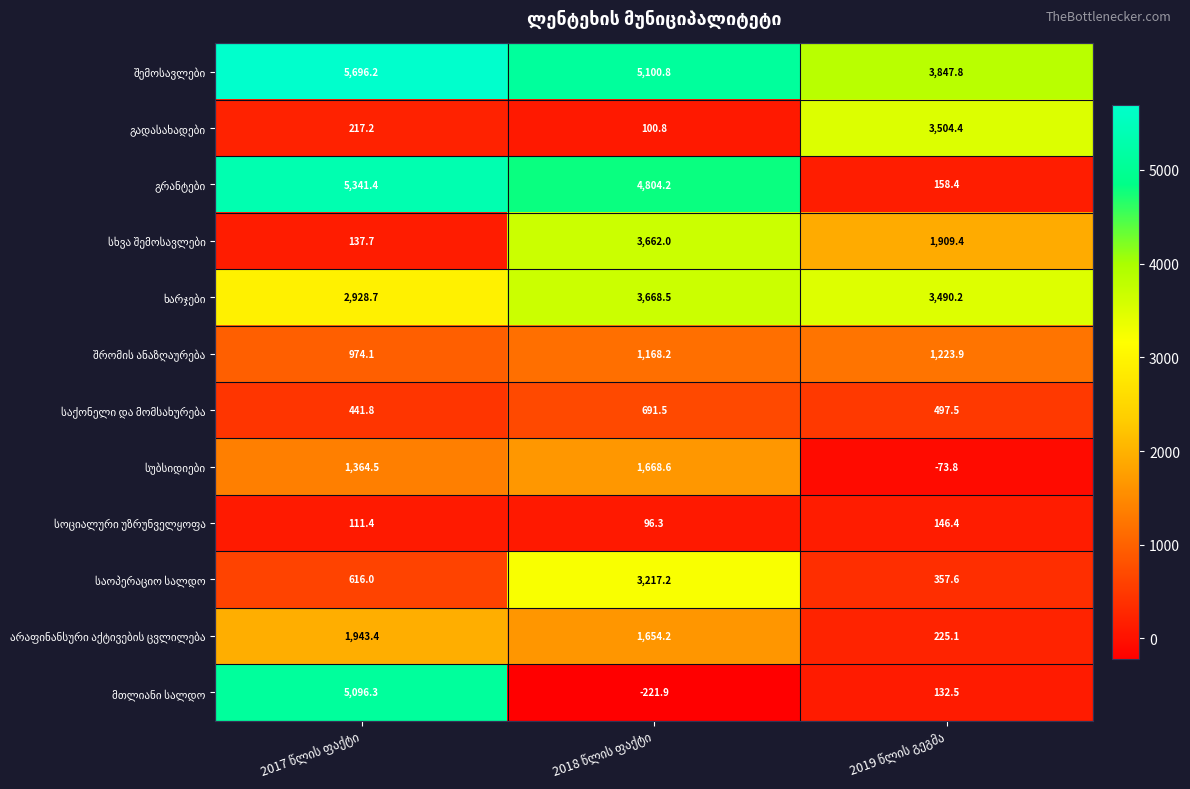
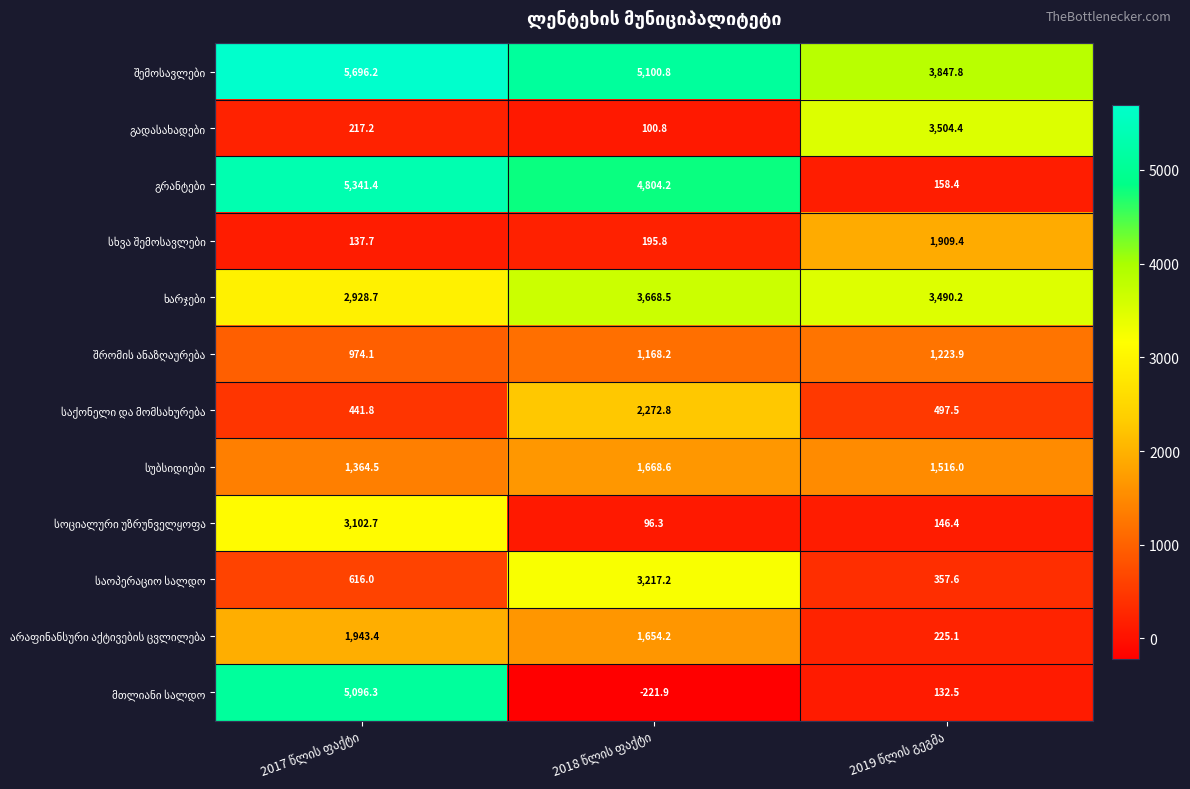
სხვა შემოსავლები, 2018 წლის ფაქტი: 3,662.0 -> 195.8
საქონელი და მომსახურება, 2018 წლის ფაქტი: 691.5 -> 2,272.8
სუბსიდიები, 2019 წლის გეგმა: -73.8 -> 1,516.0
სოციალური უზრუნველყოფა, 2017 წლის ფაქტი: 111.4 -> 3,102.7
